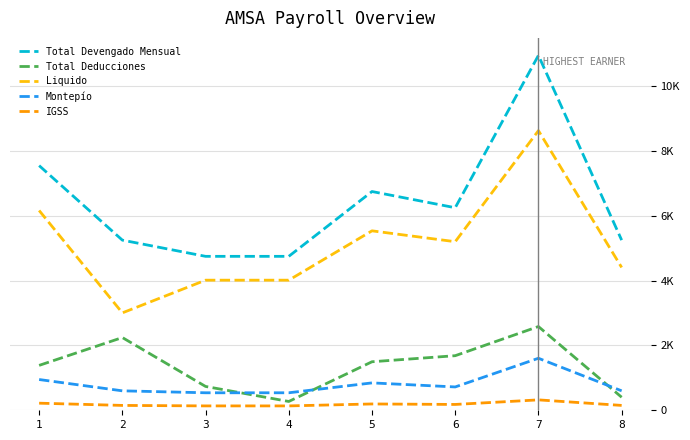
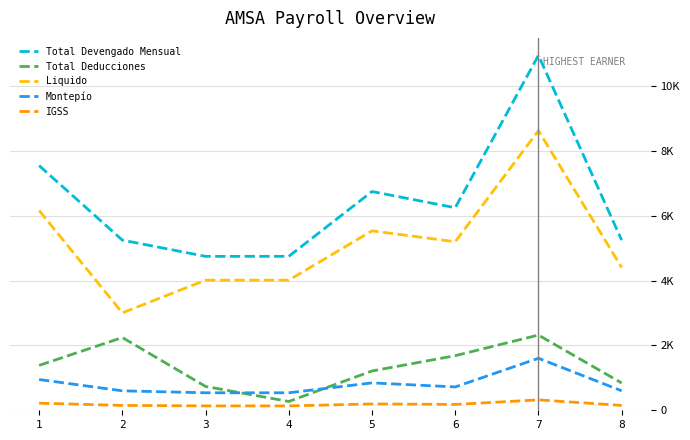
Total Deducciones, 5: 1500 -> 1200
Total Deducciones, 7: 2600 -> 2300
Total Deducciones, 8: 400 -> 800
